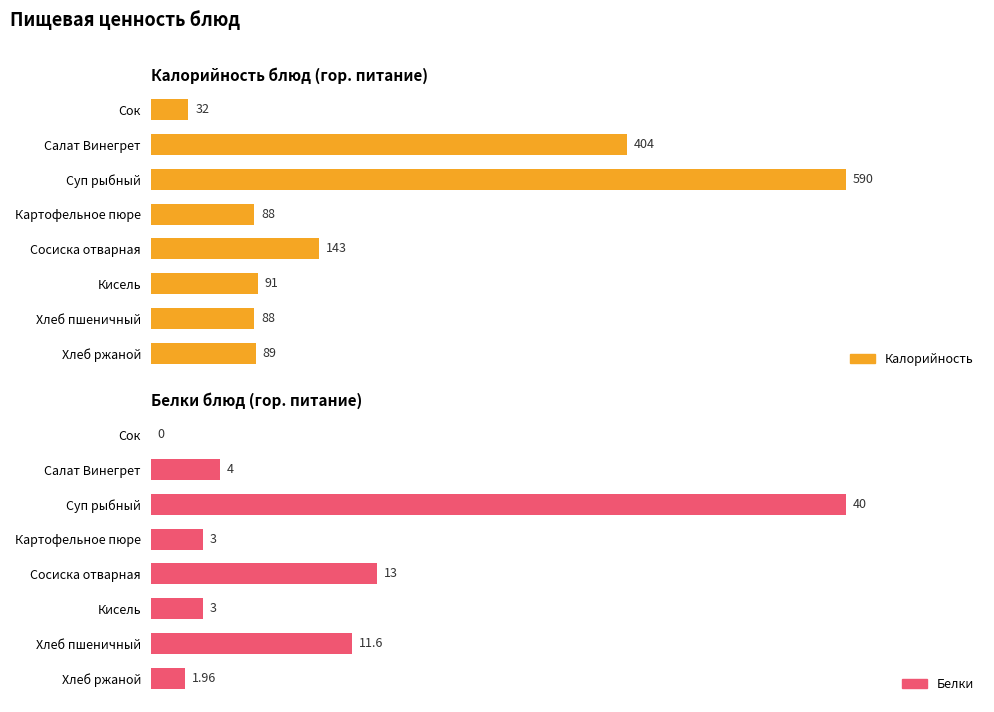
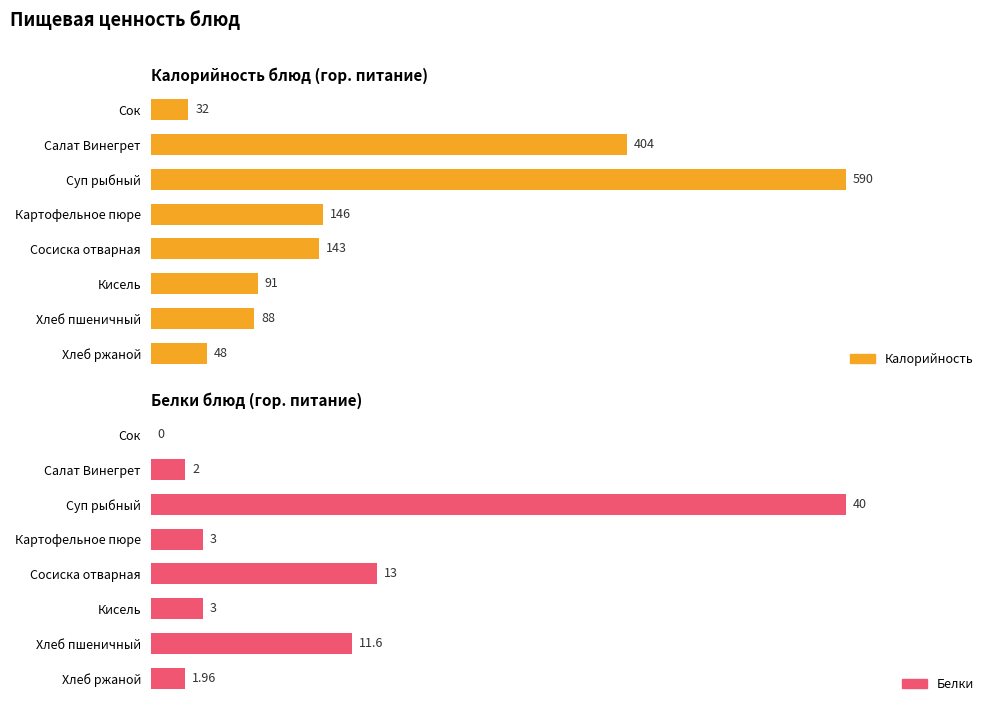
Калорийность блюд (гор. питание), Картофельное пюре: 88 -> 146
Калорийность блюд (гор. питание), Хлеб ржаной: 89 -> 48
Белки блюд (гор. питание), Салат Винегрет: 4 -> 2
